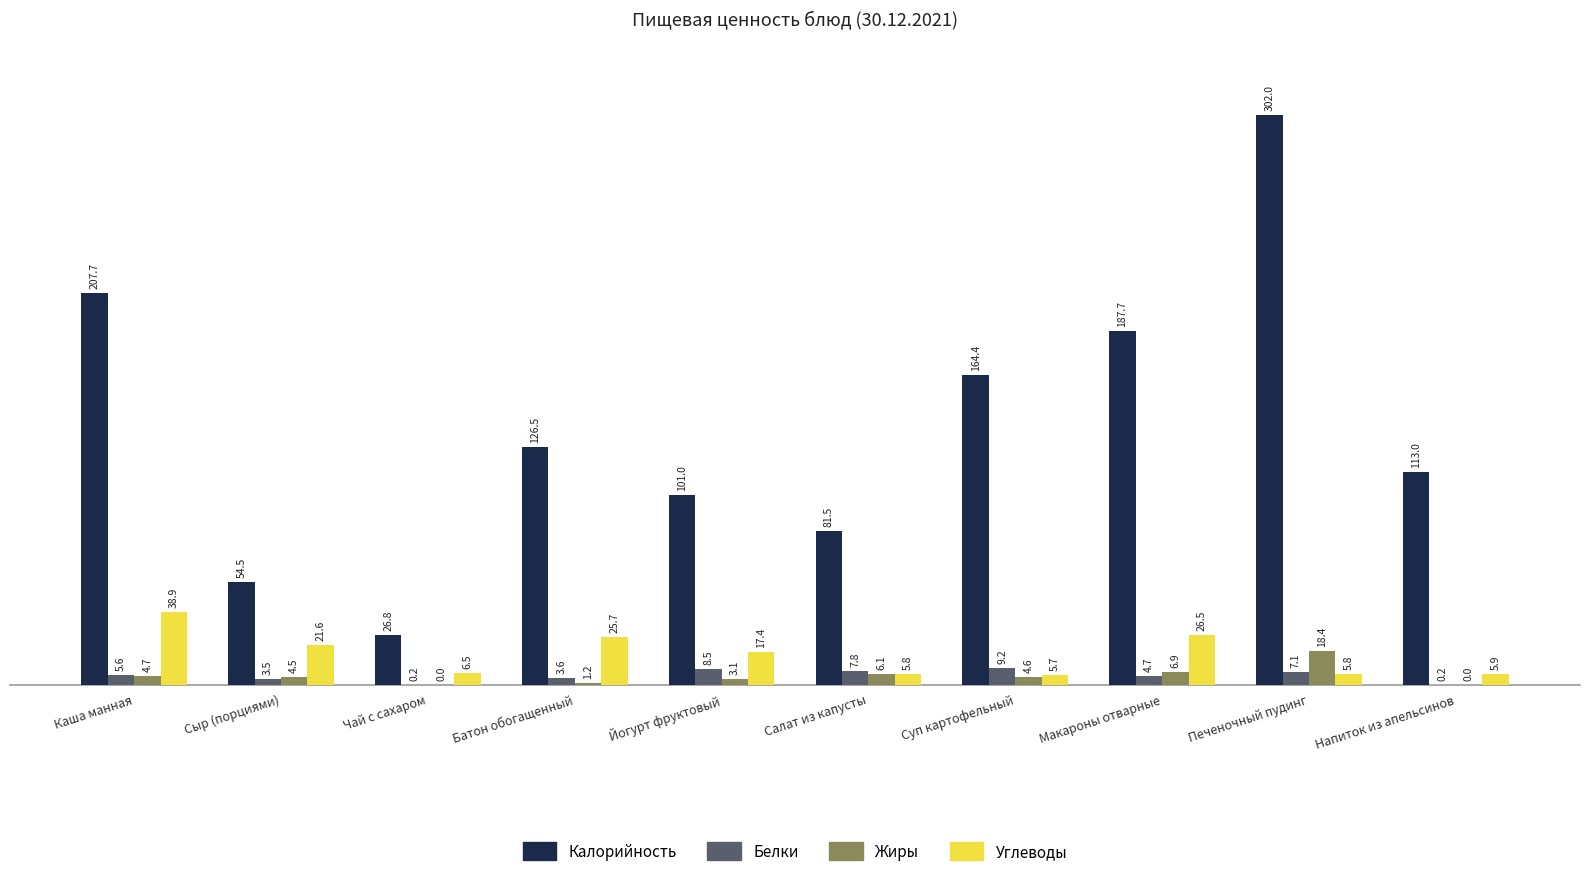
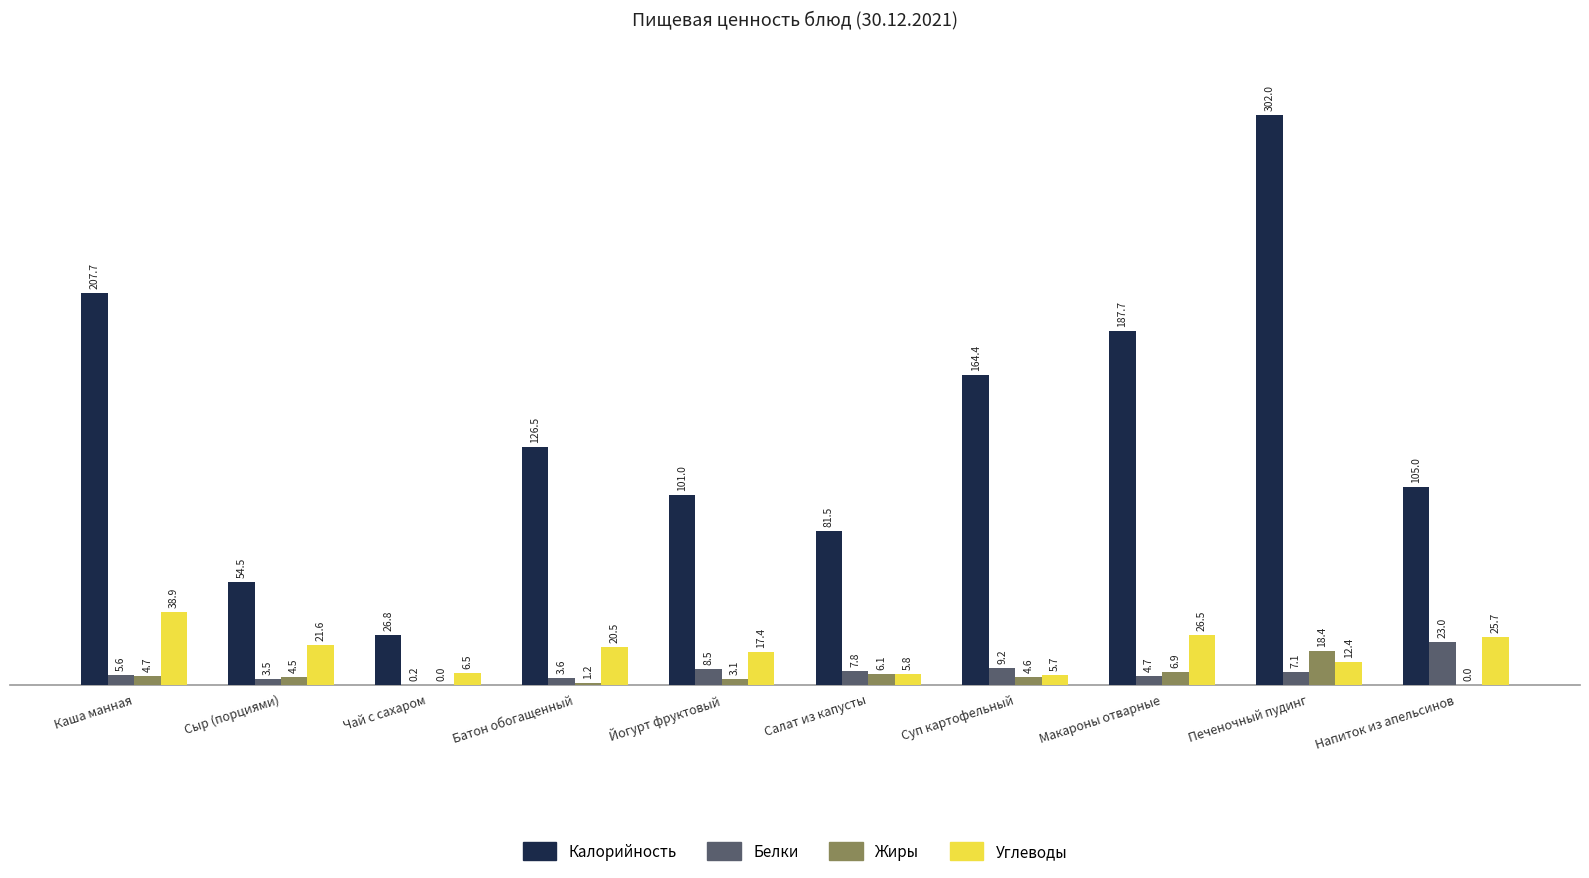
Углеводы, Батон обогащенный: 25.7 -> 20.5
Углеводы, Печеночный пудинг: 5.8 -> 12.4
Калорийность, Напиток из апельсинов: 113.0 -> 105.0
Белки, Напиток из апельсинов: 0.2 -> 23.0
Углеводы, Напиток из апельсинов: 5.9 -> 25.7
